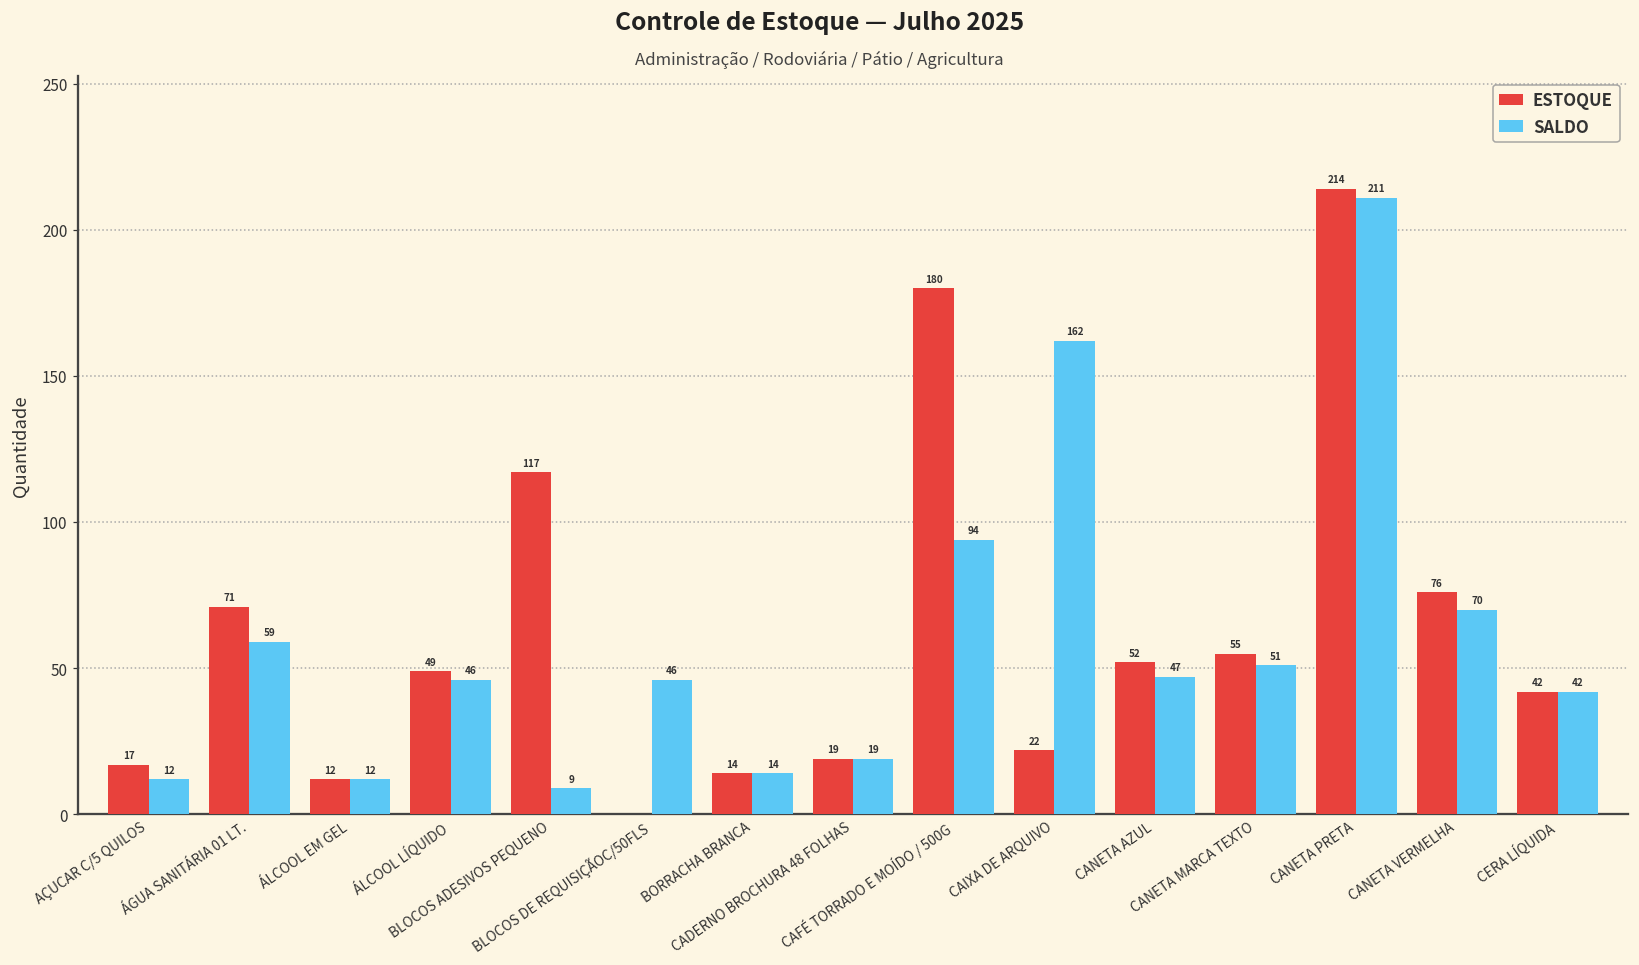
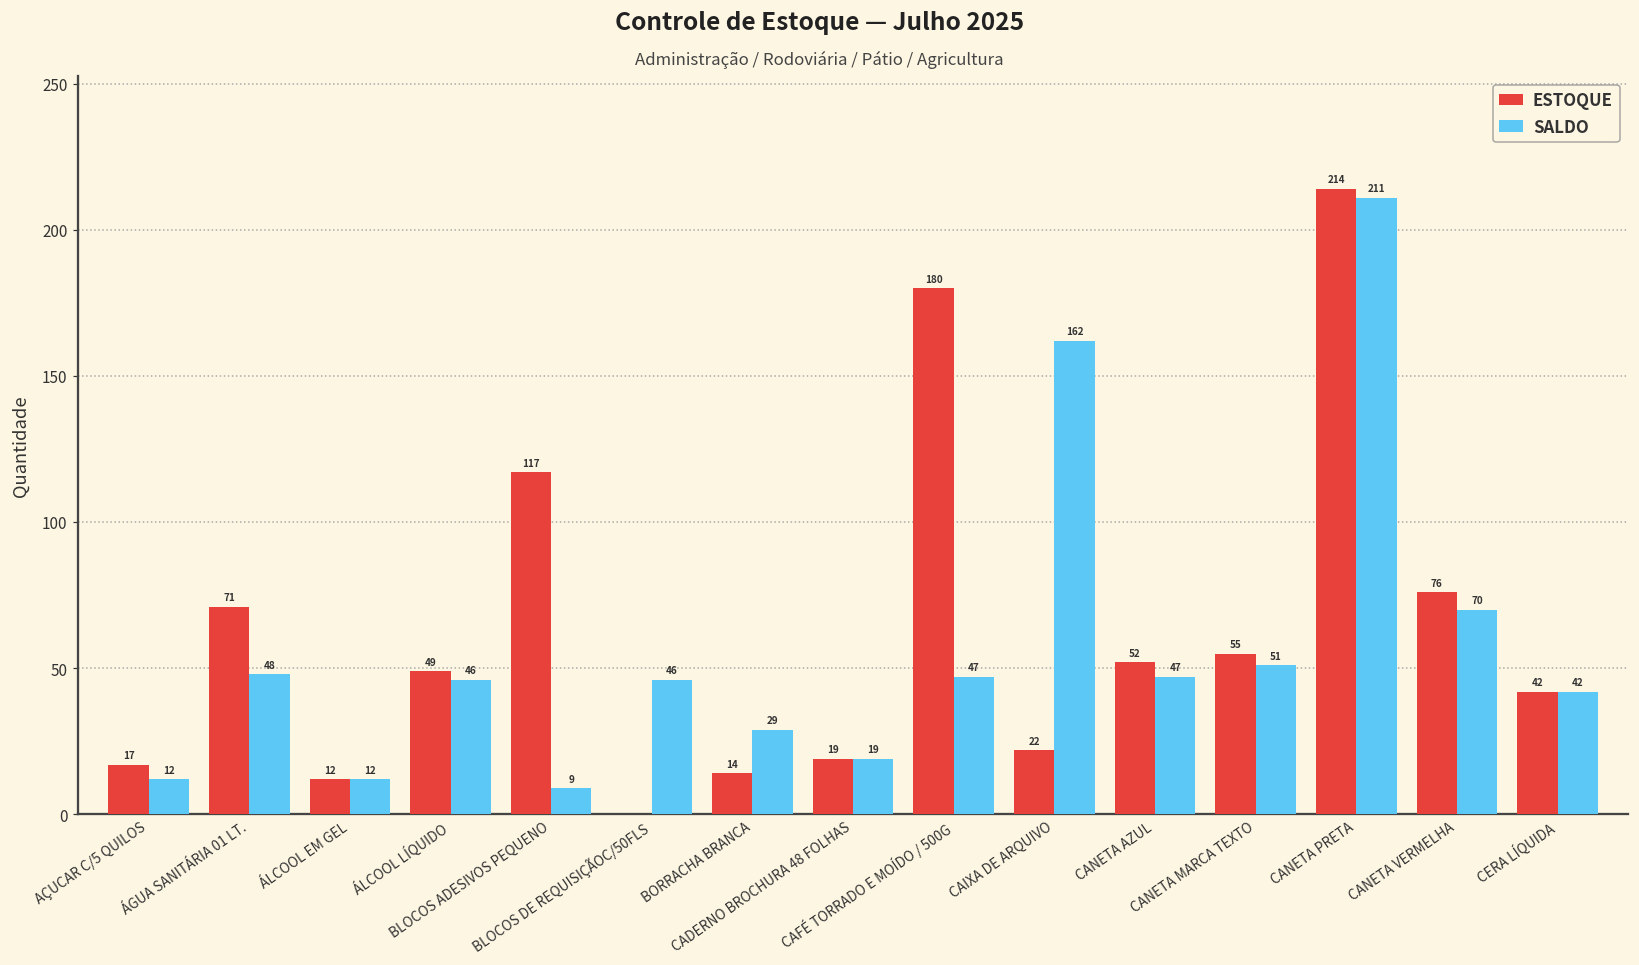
SALDO, ÁGUA SANITÁRIA 01 LT.: 59 -> 48
SALDO, BORRACHA BRANCA: 14 -> 29
SALDO, CAFÉ TORRADO E MOÍDO / 500G: 94 -> 47
